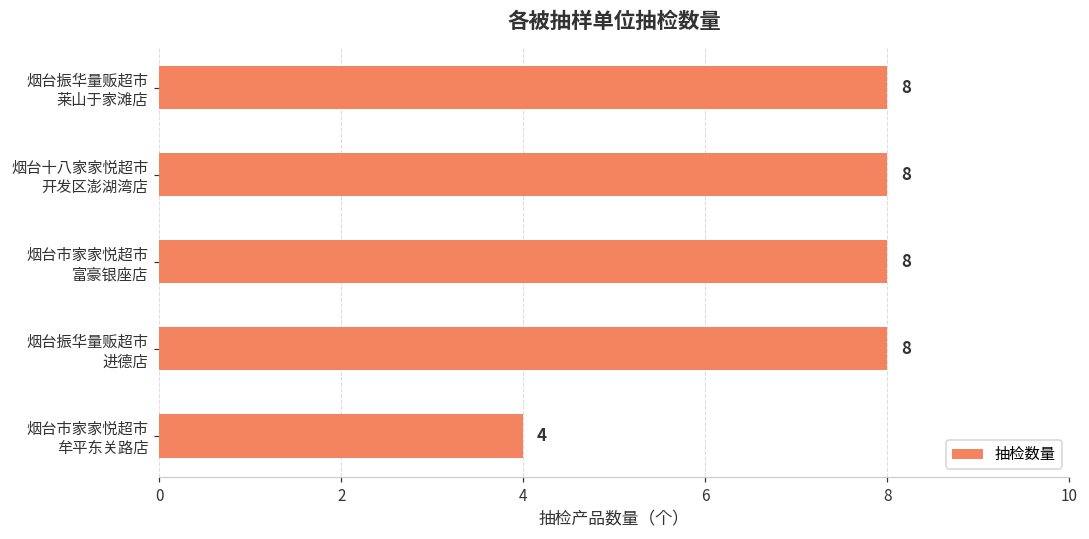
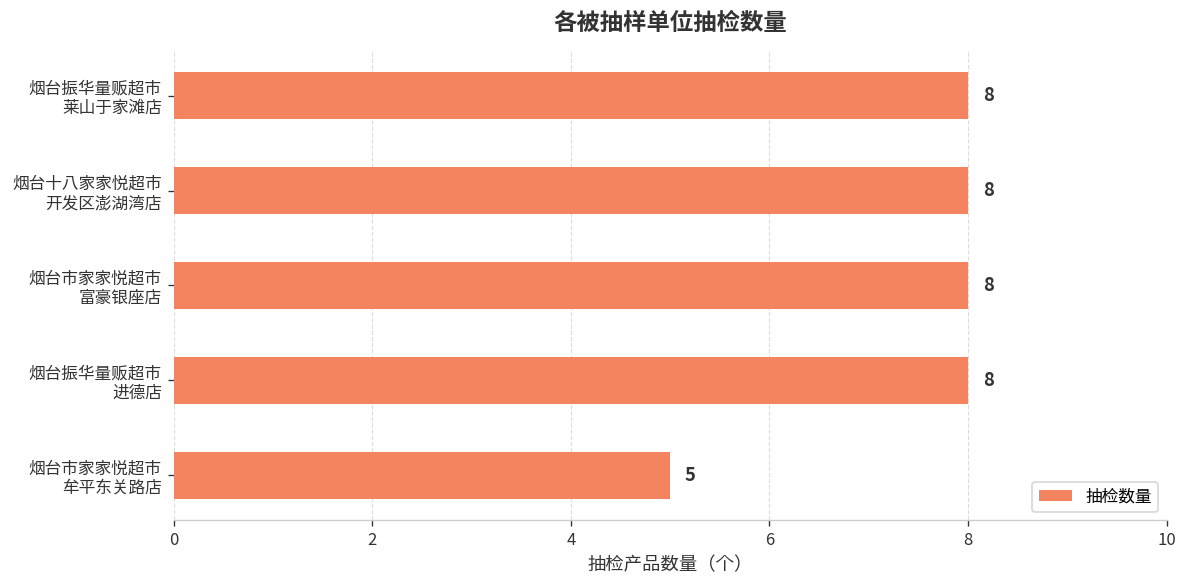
烟台市家家悦超市 牟平东关路店: 4 -> 5
